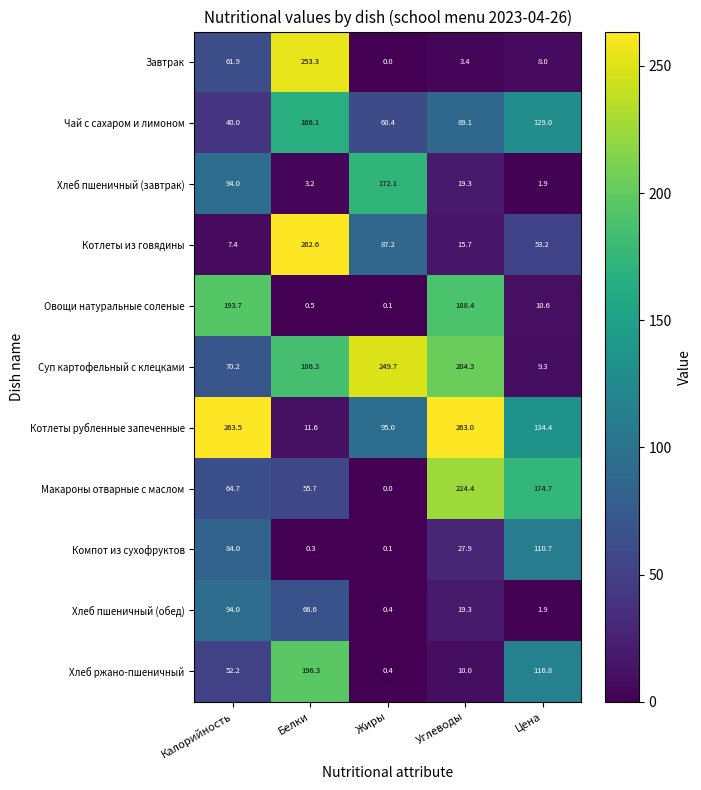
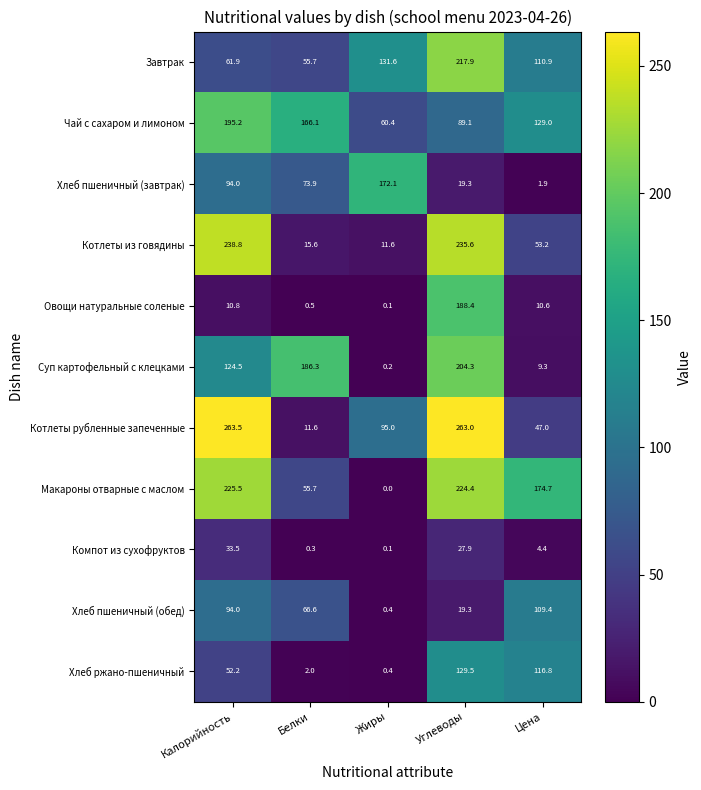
Завтрак, Белки: 253.3 -> 55.7
Завтрак, Жиры: 0.0 -> 131.6
Завтрак, Углеводы: 3.4 -> 217.9
Завтрак, Цена: 8.0 -> 110.9
Чай с сахаром и лимоном, Калорийность: 40.0 -> 195.2
Хлеб пшеничный (завтрак), Белки: 3.2 -> 73.9
Котлеты из говядины, Калорийность: 7.4 -> 238.8
Котлеты из говядины, Белки: 262.6 -> 15.6
Котлеты из говядины, Жиры: 87.2 -> 11.6
Котлеты из говядины, Углеводы: 15.7 -> 235.6
Овощи натуральные соленые, Калорийность: 193.7 -> 10.8
Суп картофельный с клецками, Калорийность: 70.2 -> 124.5
Суп картофельный с клецками, Жиры: 249.7 -> 0.2
Котлеты рубленные запеченные, Цена: 134.4 -> 47.0
Макароны отварные с маслом, Калорийность: 64.7 -> 225.5
Компот из сухофруктов, Калорийность: 84.0 -> 33.5
Компот из сухофруктов, Цена: 110.7 -> 4.4
Хлеб пшеничный (обед), Цена: 1.9 -> 109.4
Хлеб ржано-пшеничный, Белки: 196.3 -> 2.0
Хлеб ржано-пшеничный, Углеводы: 10.0 -> 129.5
